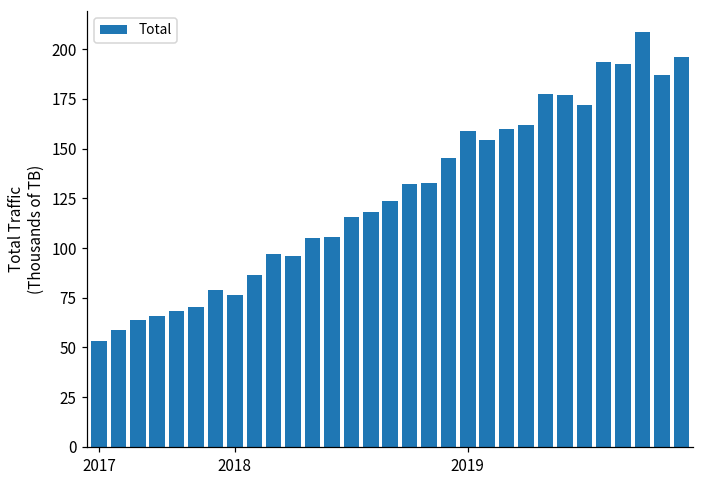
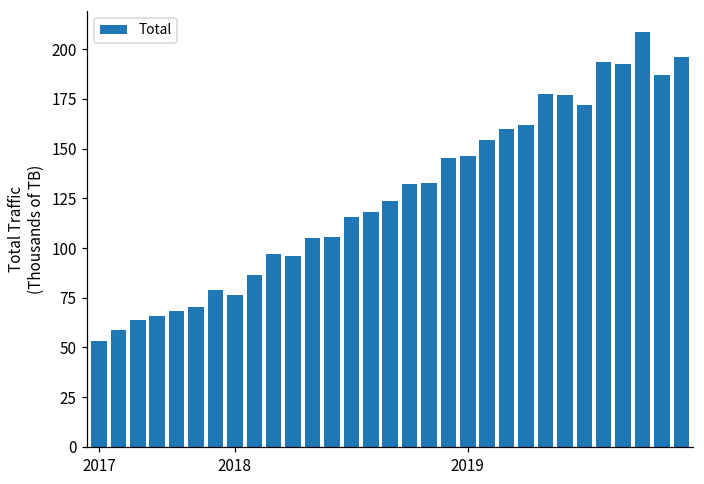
2019: 159 -> 146
